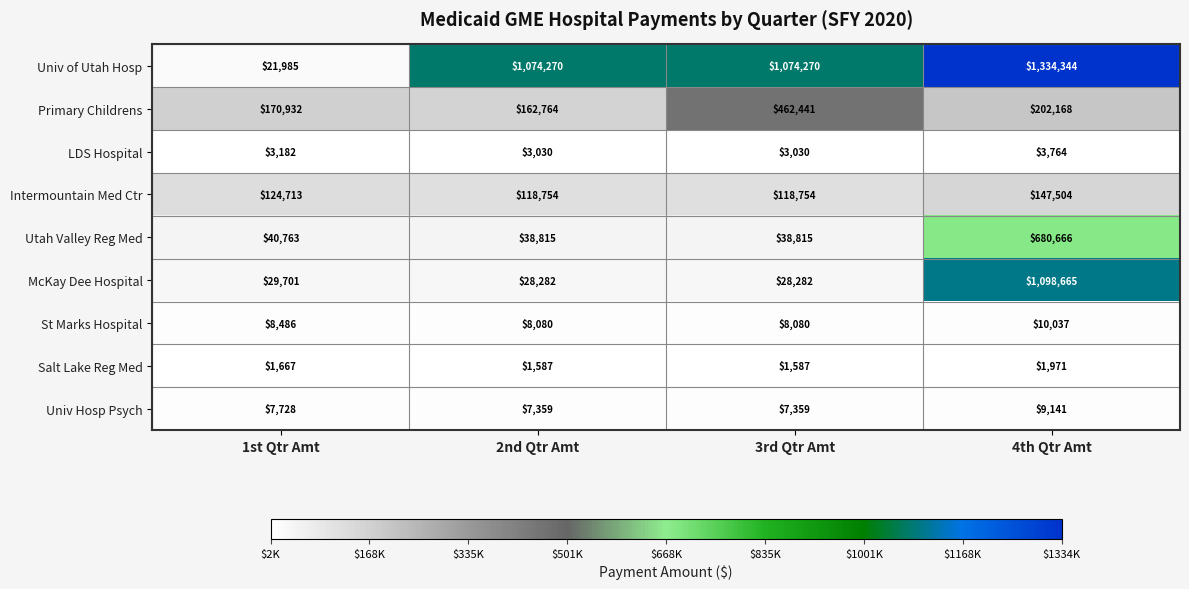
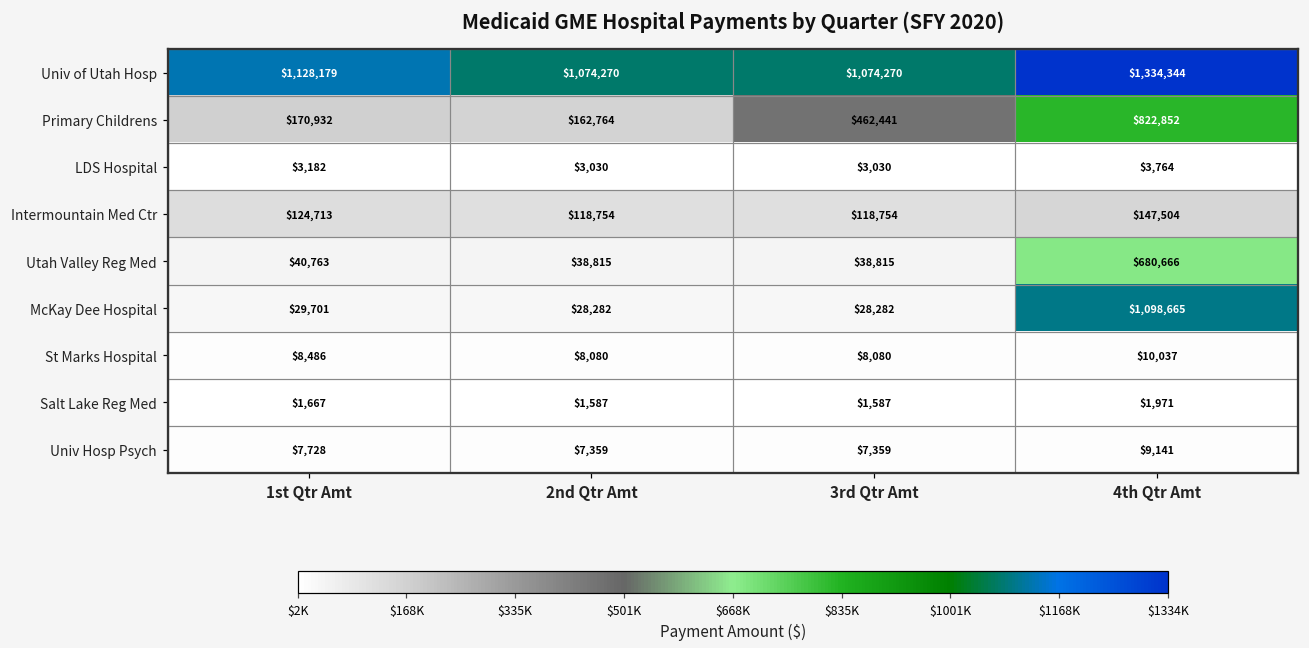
Univ of Utah Hosp, 1st Qtr Amt: $21,985 -> $1,128,179
Primary Childrens, 4th Qtr Amt: $202,168 -> $822,852
